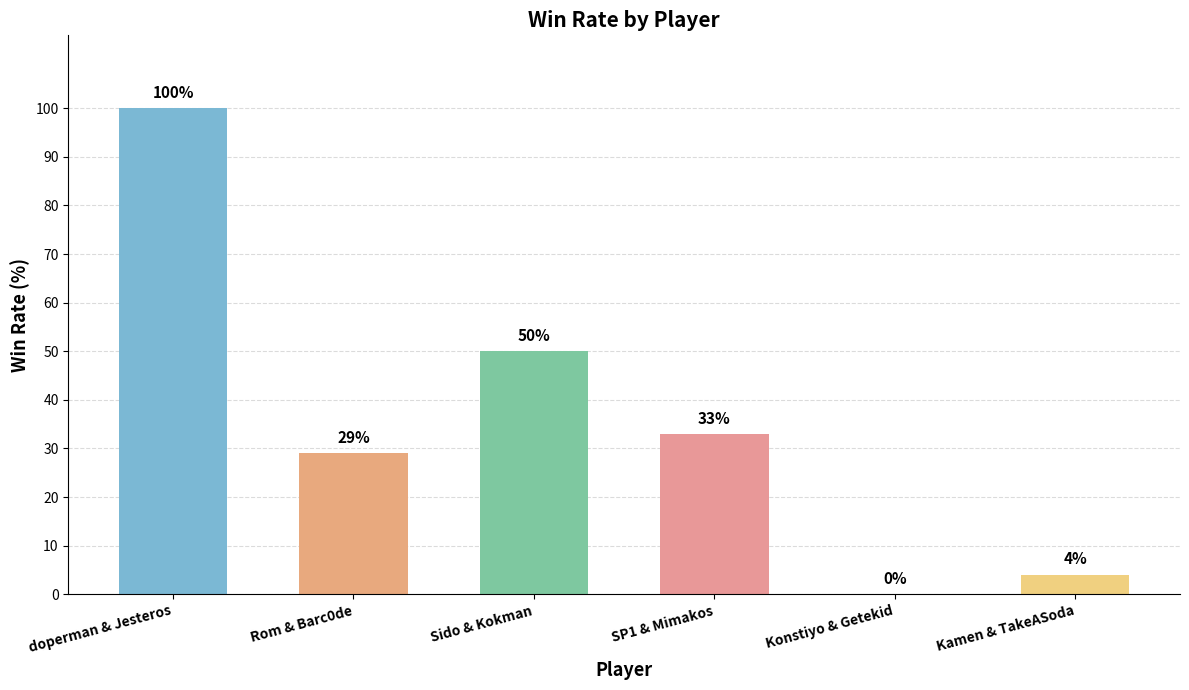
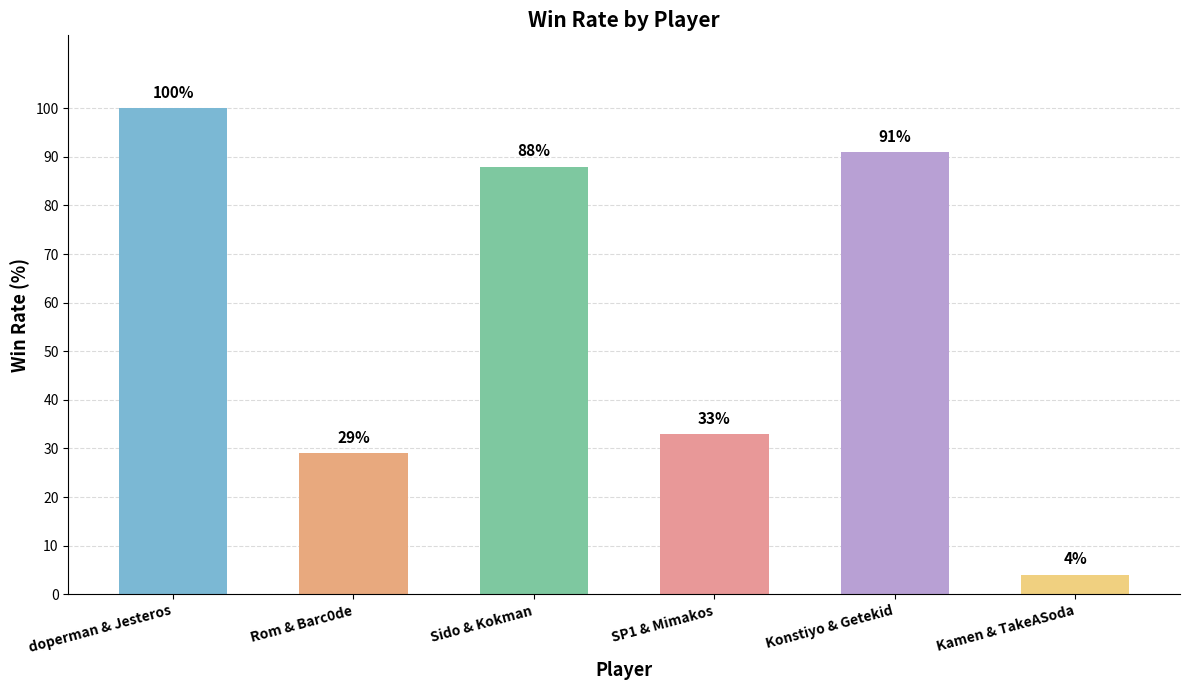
Sido & Kokman: 50% -> 88%
Konstiyo & Getekid: 0% -> 91%
